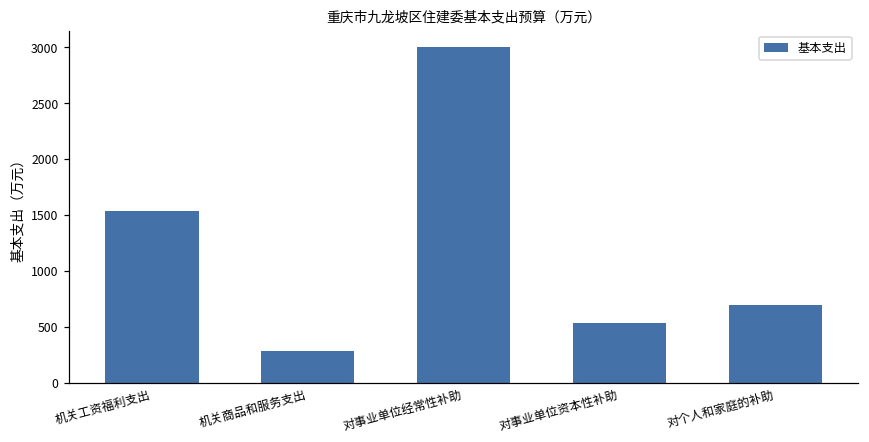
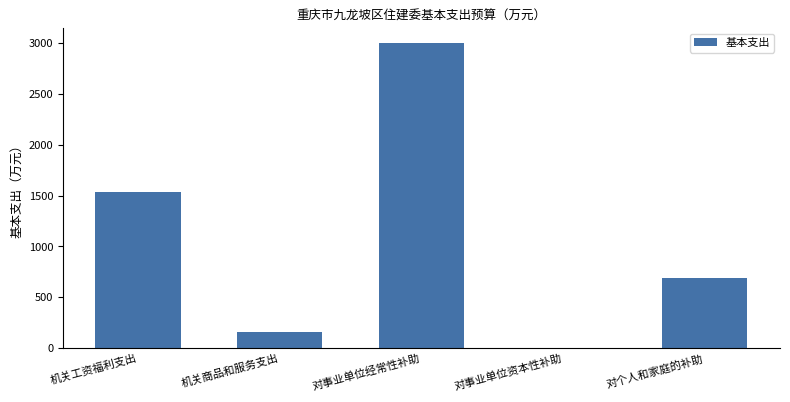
机关商品和服务支出: 280 -> 160
对事业单位资本性补助: 530 -> 0
